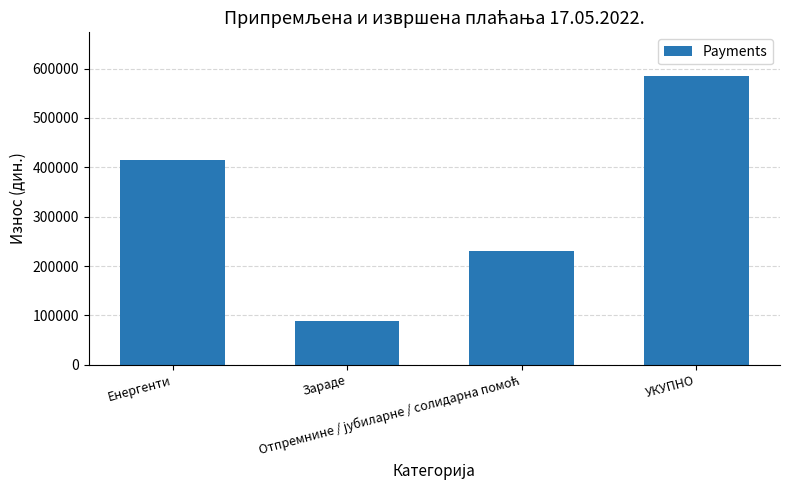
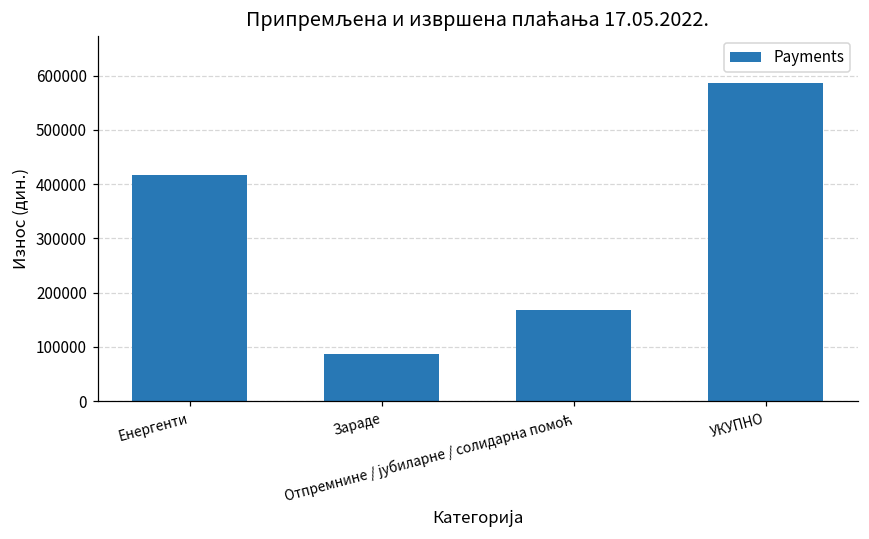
Отпремнине / јубиларне / солидарна помоћ: 230000 -> 170000
